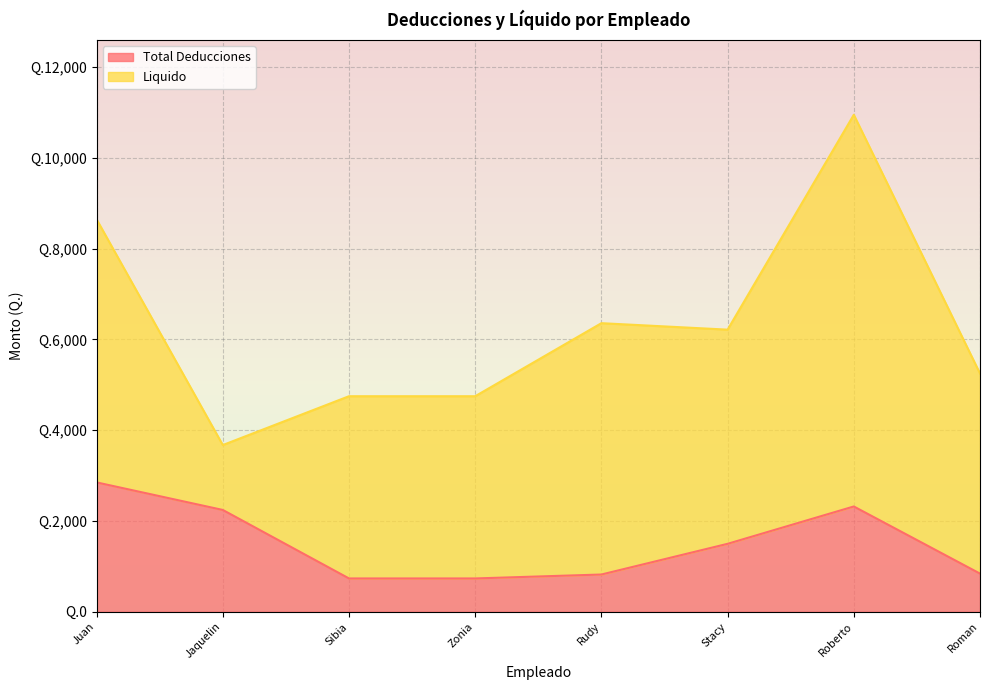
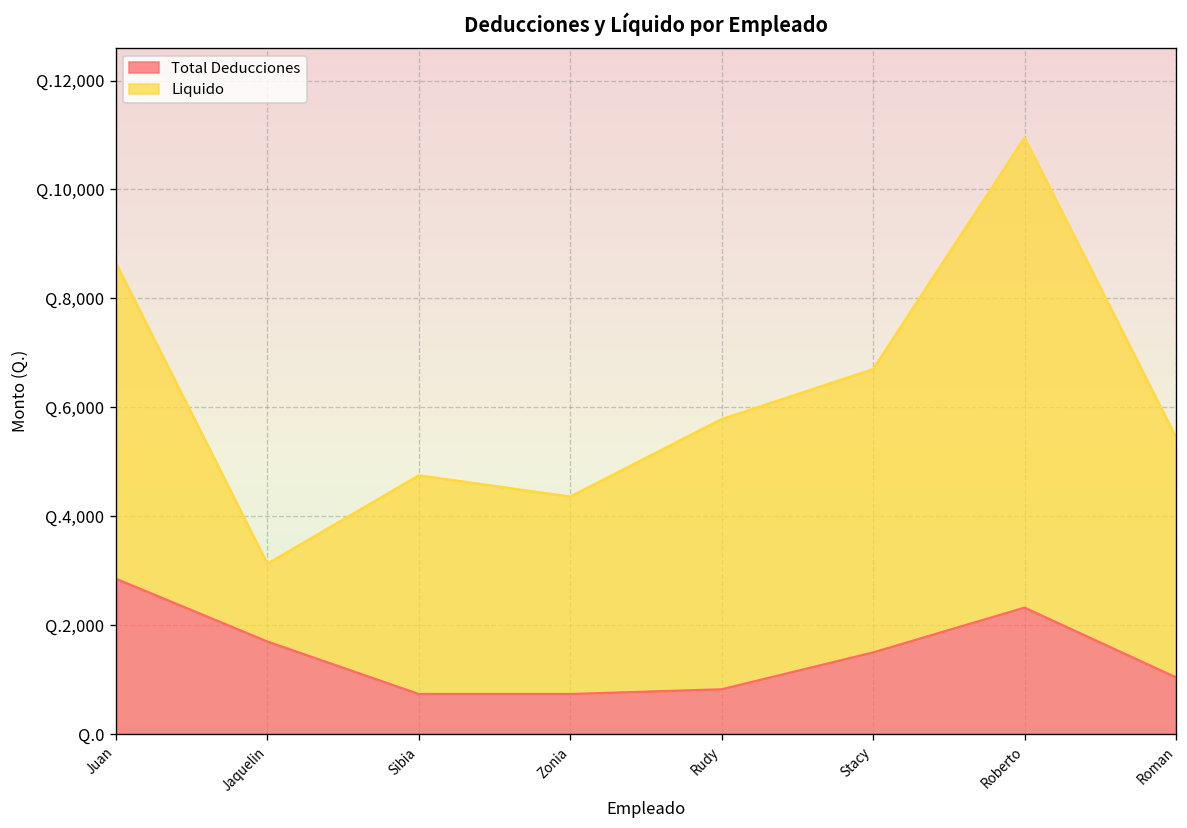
Total Deducciones, Jaquelin: Q.2,200 -> Q.1,700
Liquido, Zonia: Q.4,000 -> Q.3,600
Liquido, Rudy: Q.5,500 -> Q.5,000
Liquido, Stacy: Q.4,700 -> Q.5,200
Total Deducciones, Roman: Q.800 -> Q.1,000
